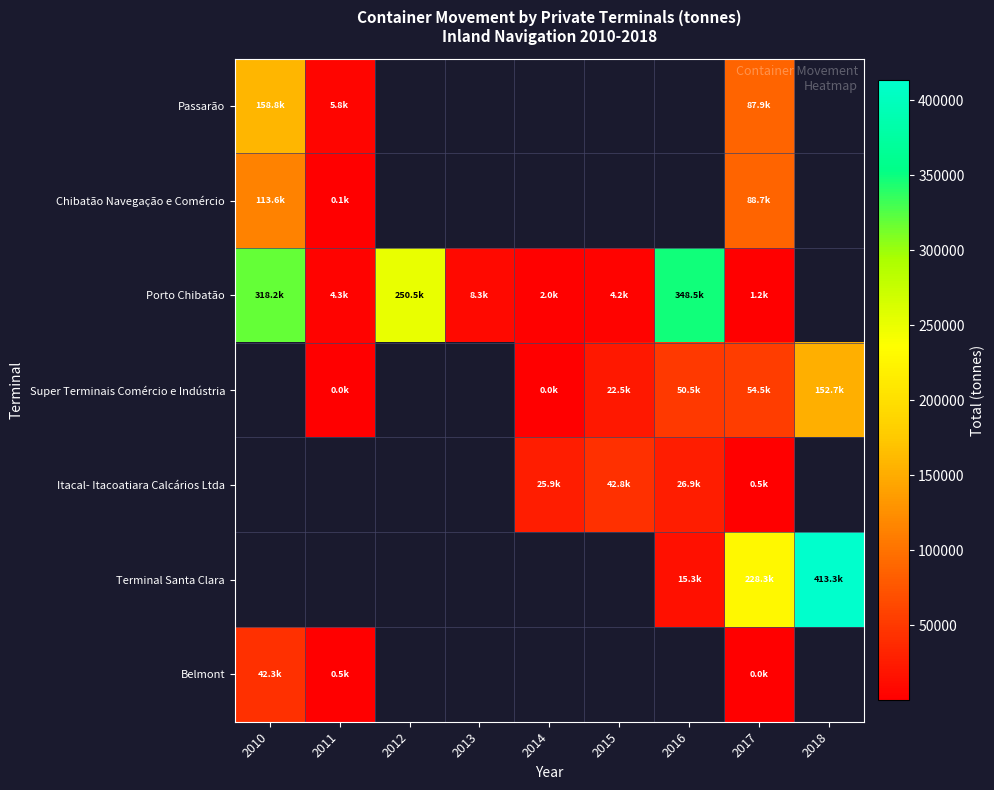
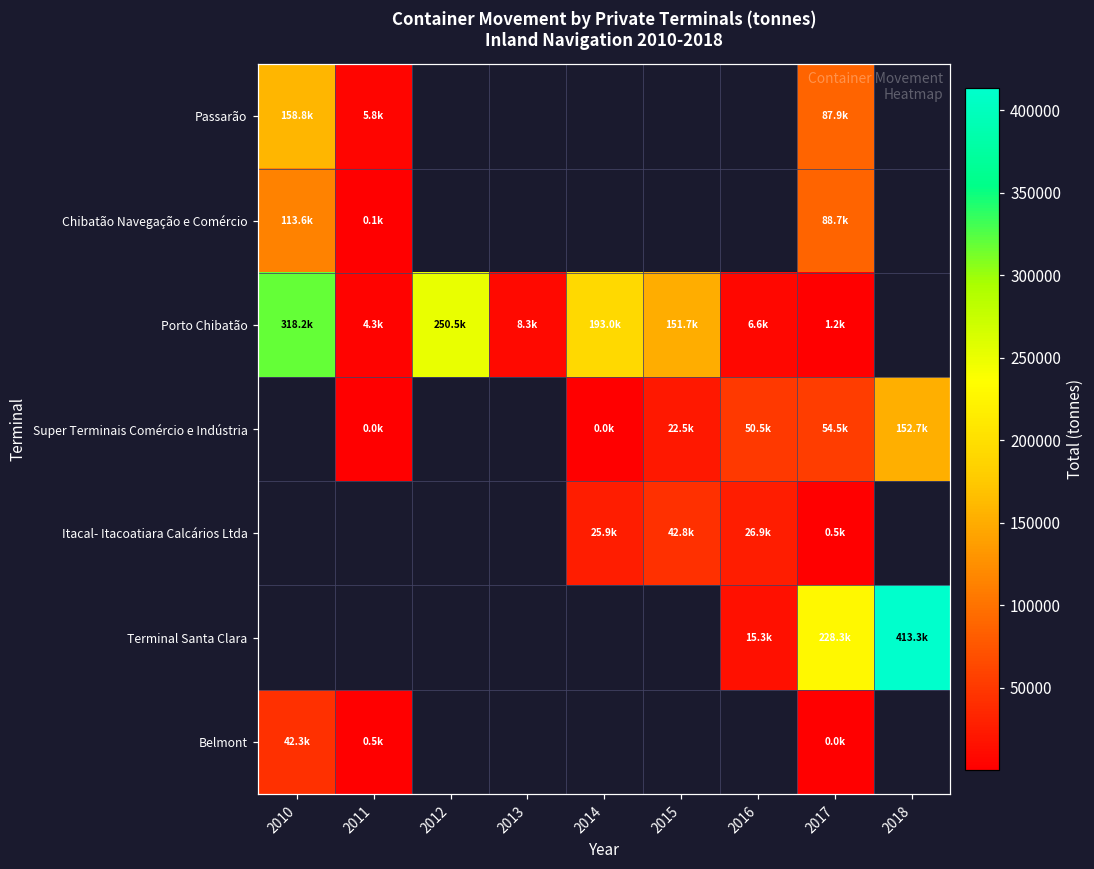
Porto Chibatão, 2014: 2.0k -> 193.0k
Porto Chibatão, 2015: 4.2k -> 151.7k
Porto Chibatão, 2016: 348.5k -> 6.6k
